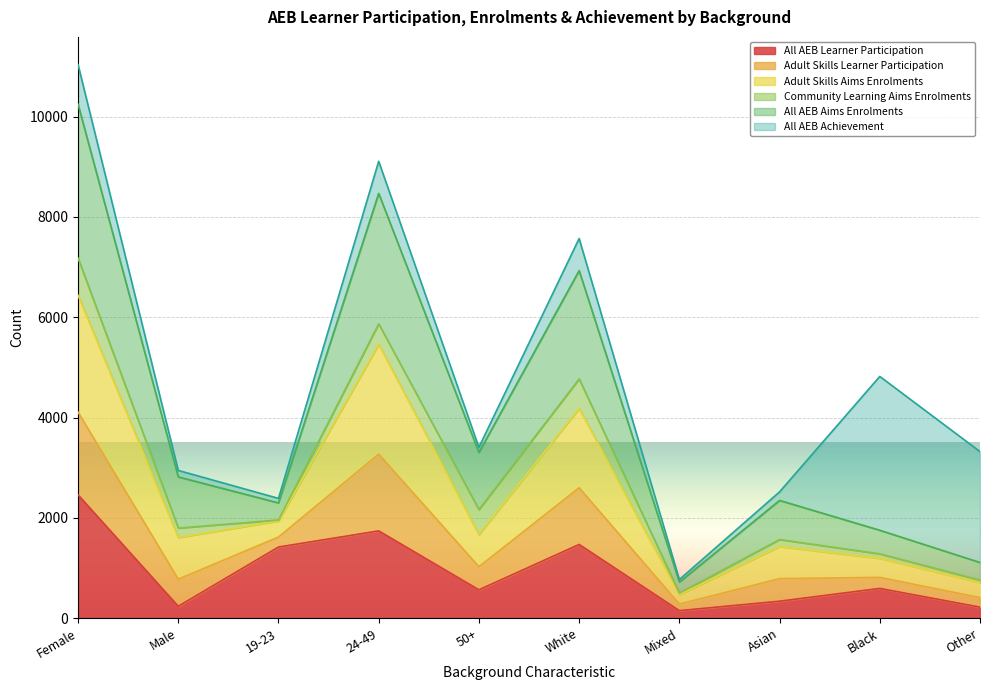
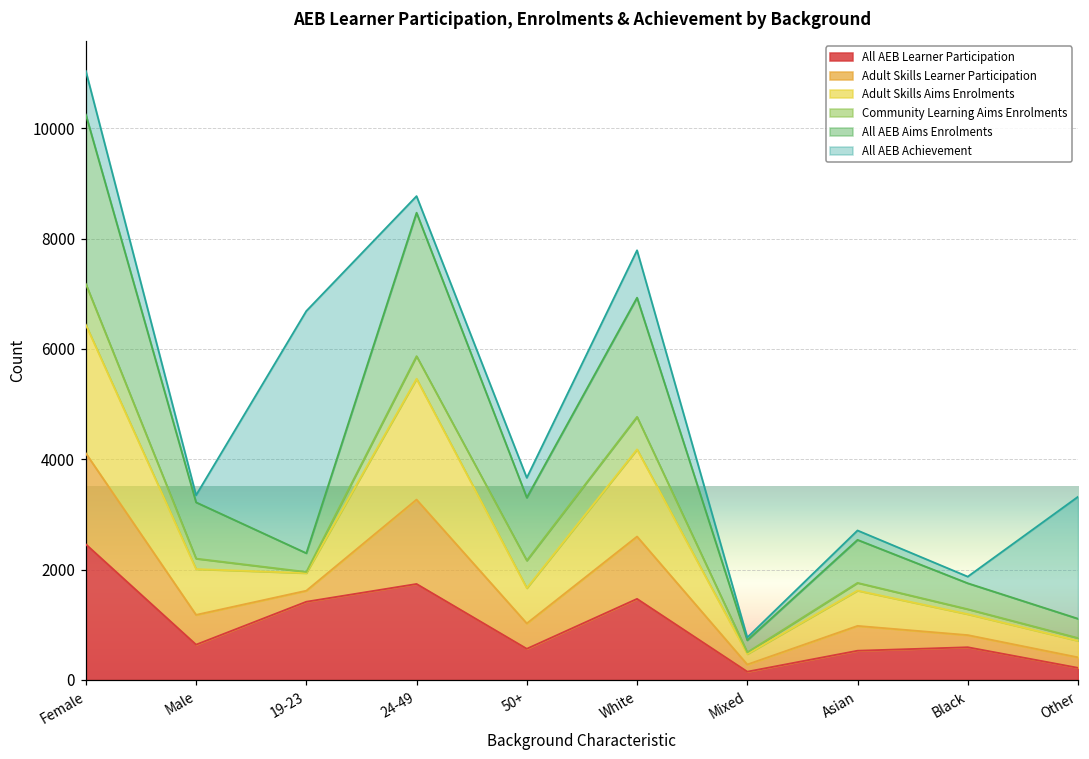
All AEB Learner Participation, Male: 200 -> 600
All AEB Achievement, 19-23: 100 -> 4400
All AEB Achievement, 24-49: 600 -> 300
All AEB Achievement, 50+: 100 -> 400
All AEB Achievement, White: 600 -> 900
All AEB Learner Participation, Asian: 300 -> 500
All AEB Achievement, Black: 3100 -> 100
